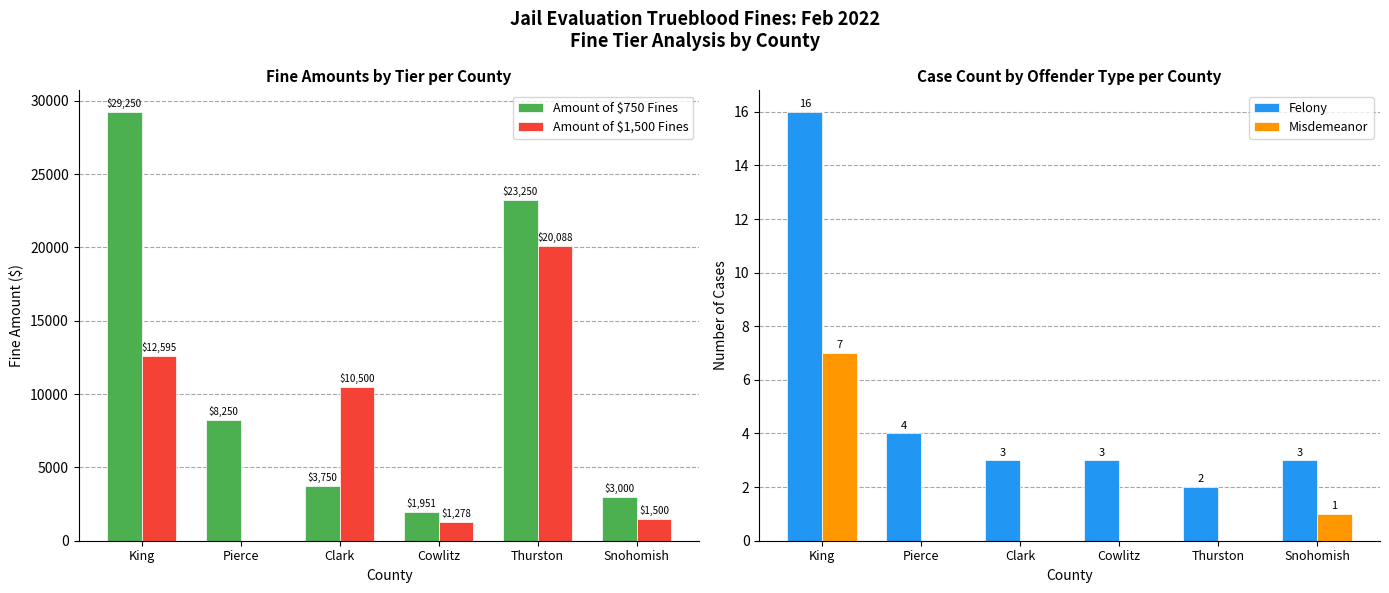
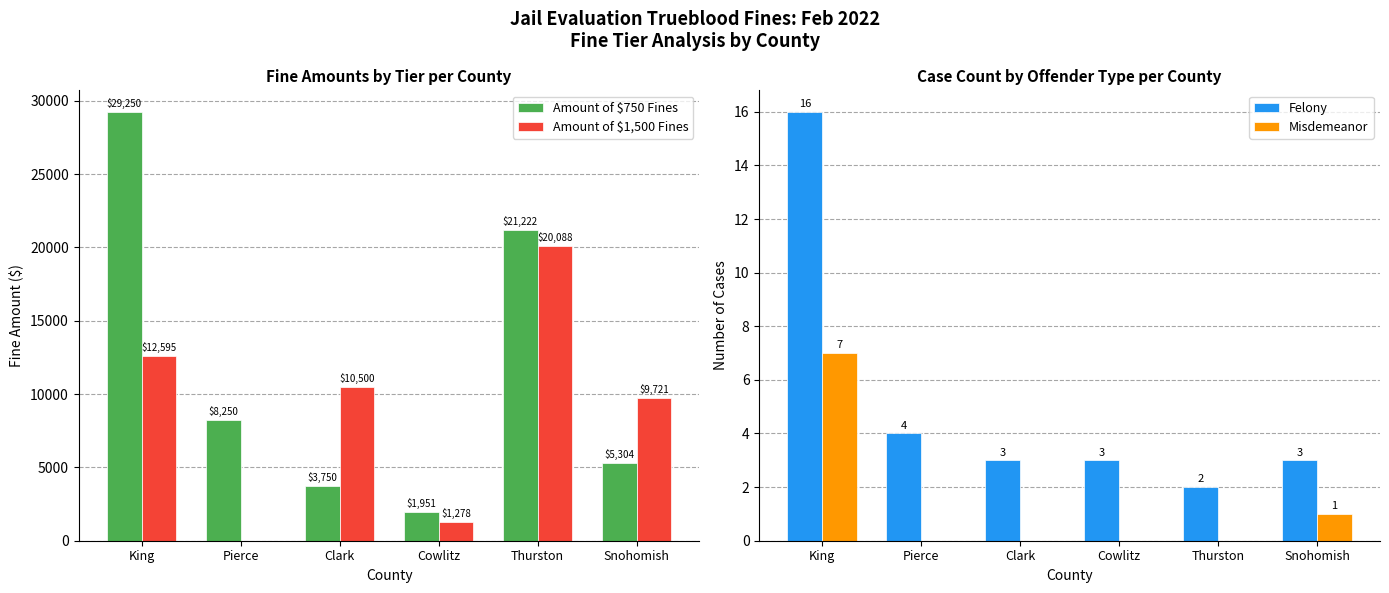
Fine Amounts by Tier per County, Amount of $750 Fines, Thurston: $23,250 -> $21,222
Fine Amounts by Tier per County, Amount of $750 Fines, Snohomish: $3,000 -> $5,304
Fine Amounts by Tier per County, Amount of $1,500 Fines, Snohomish: $1,500 -> $9,721
